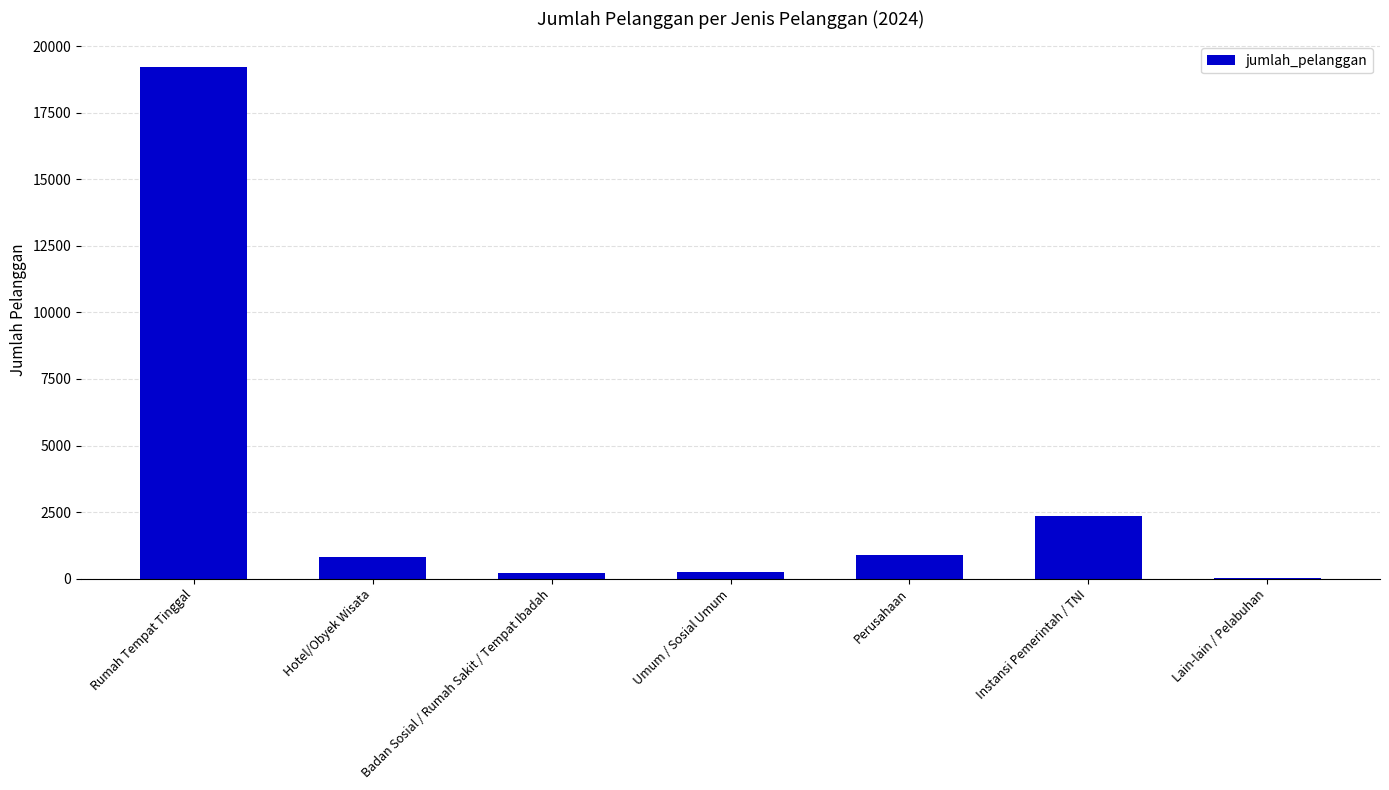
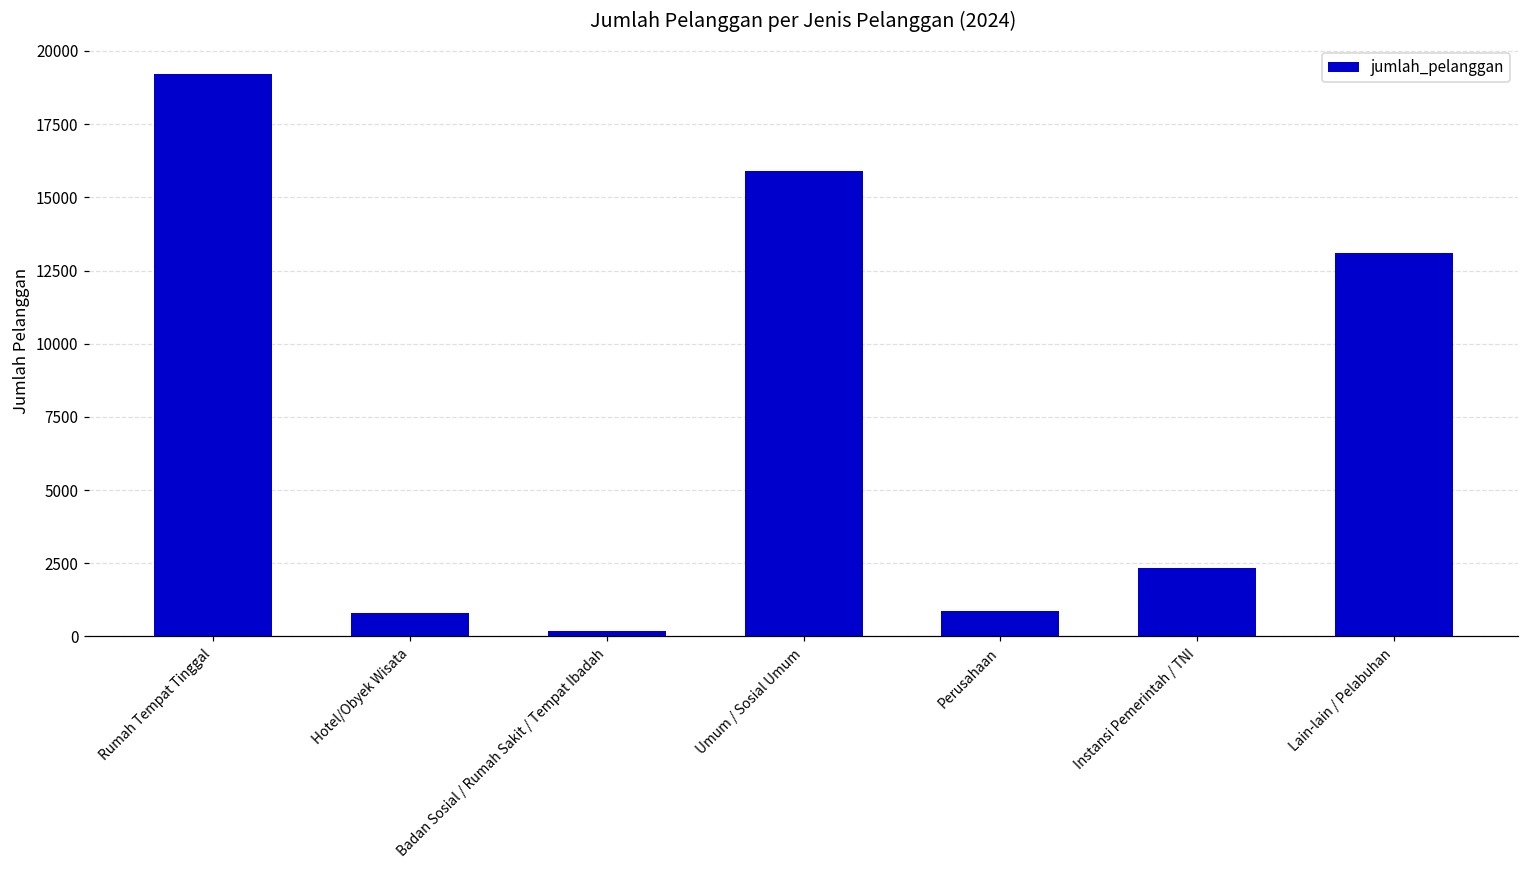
Umum / Sosial Umum: 200 -> 15900
Lain-lain / Pelabuhan: 0 -> 13100
